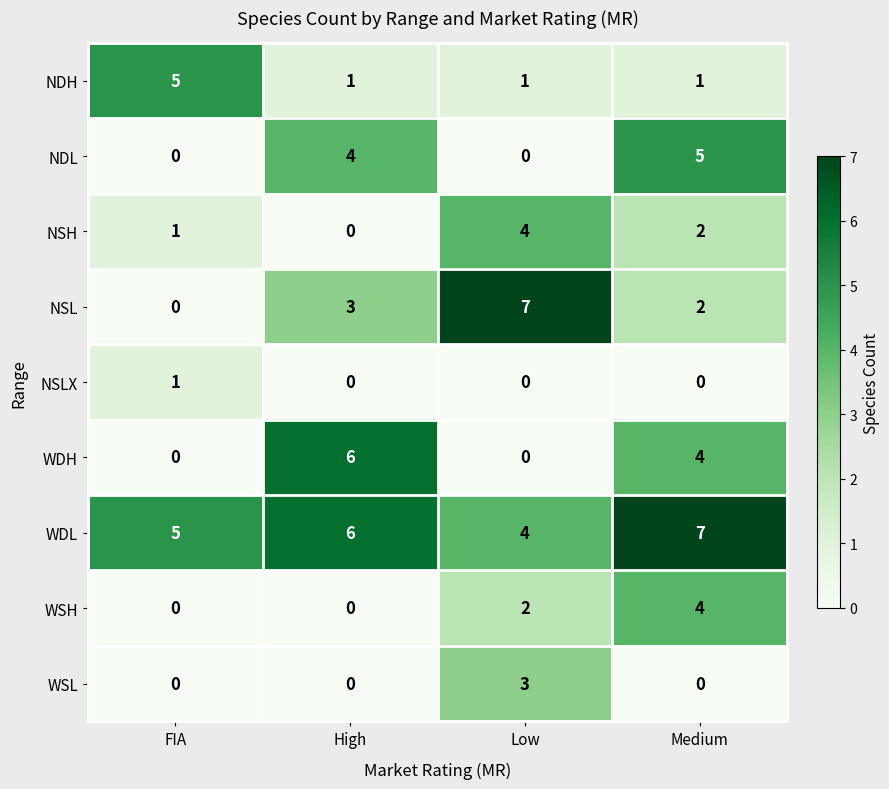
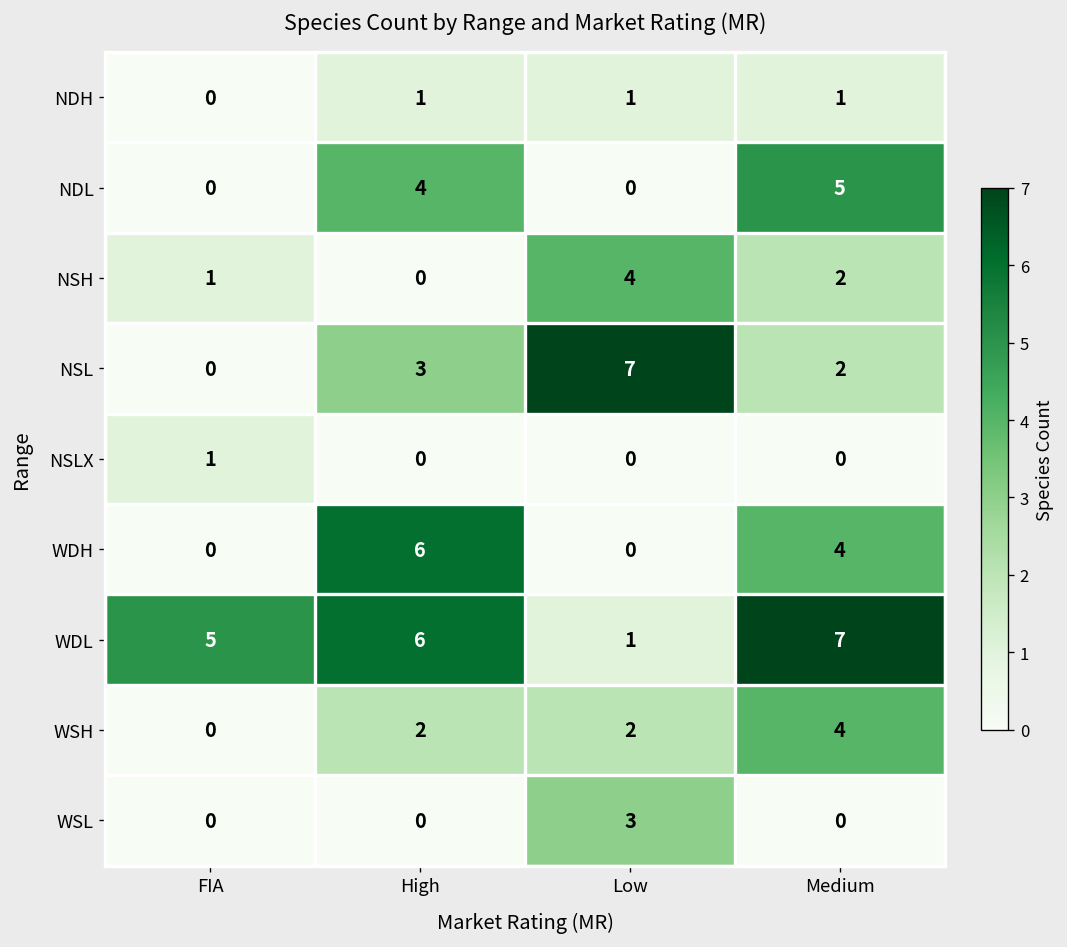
NDH, FIA: 5 -> 0
WDL, Low: 4 -> 1
WSH, High: 0 -> 2
